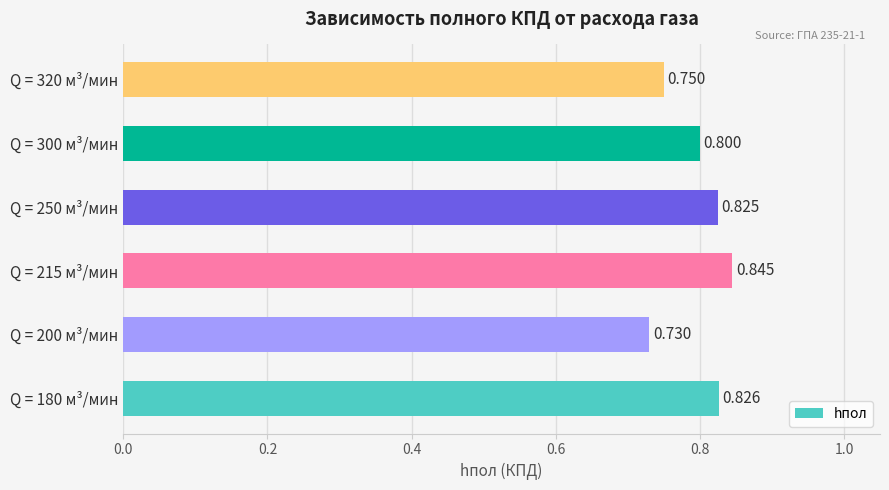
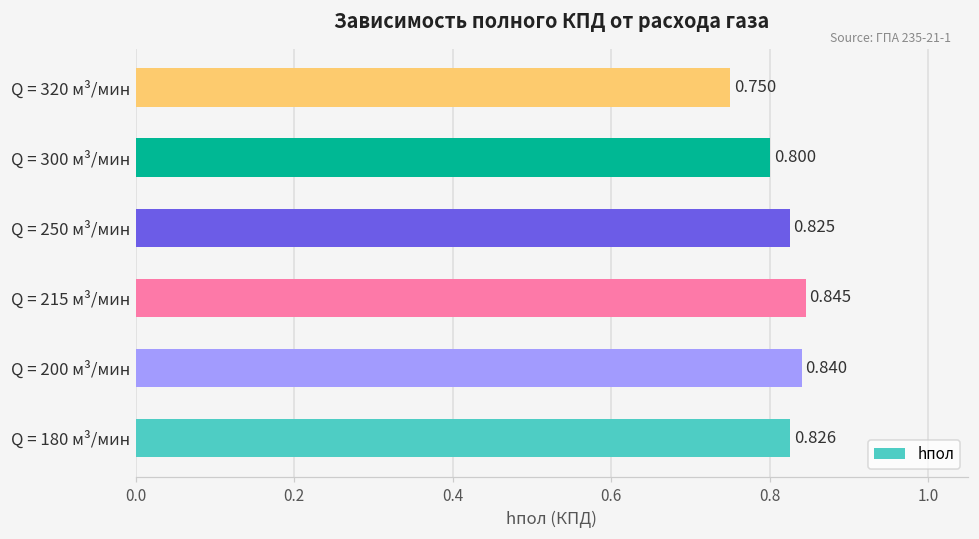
Q = 200 м³/мин: 0.730 -> 0.840
